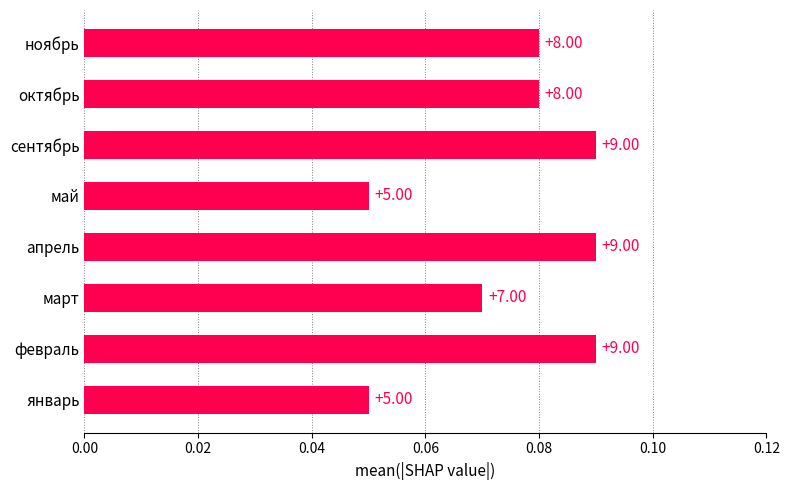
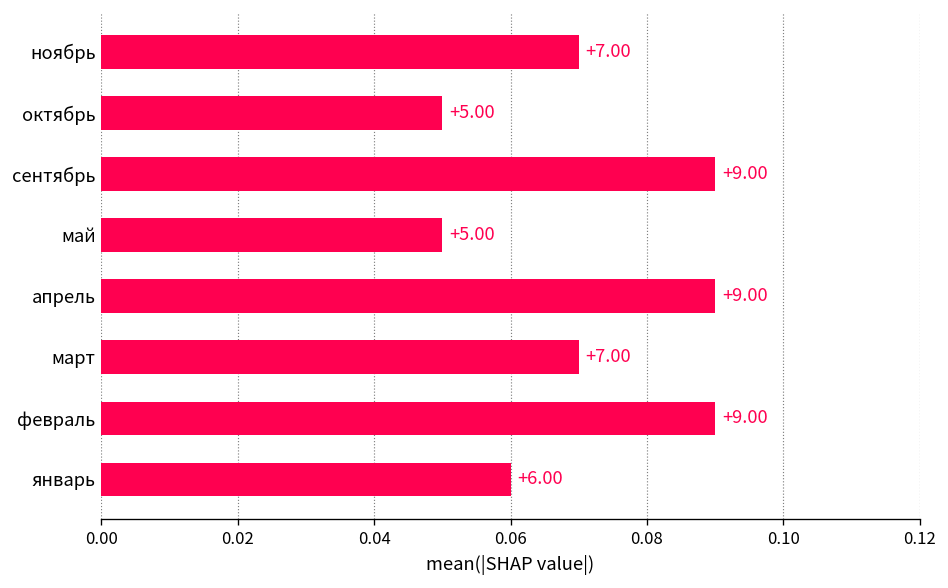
ноябрь: +8.00 -> +7.00
октябрь: +8.00 -> +5.00
январь: +5.00 -> +6.00
